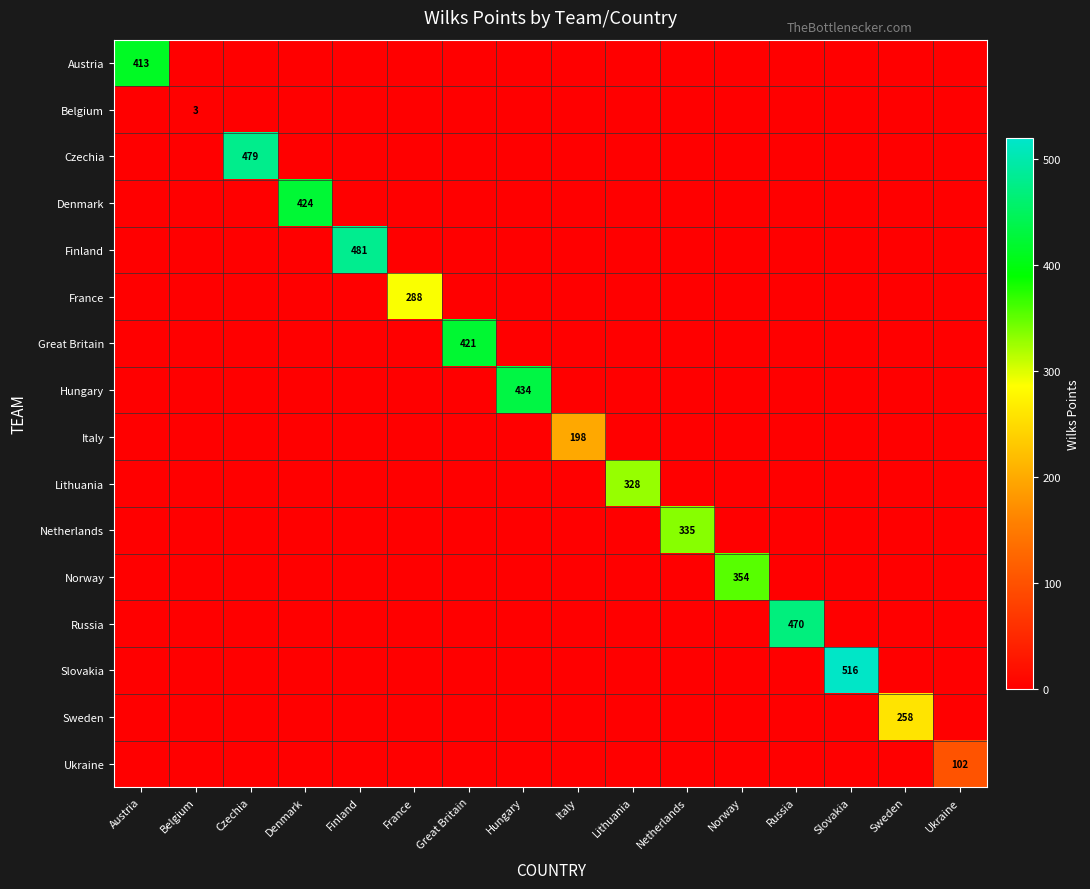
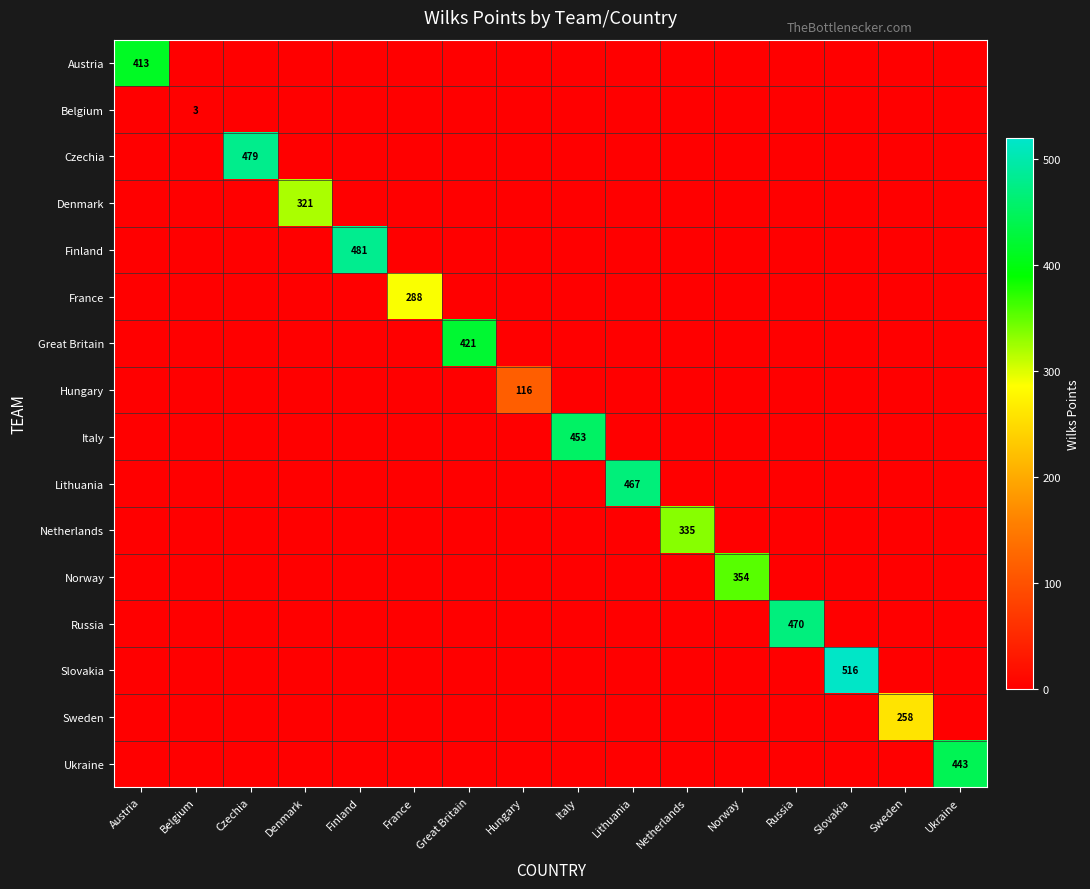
Denmark, Denmark: 424 -> 321
Hungary, Hungary: 434 -> 116
Italy, Italy: 198 -> 453
Lithuania, Lithuania: 328 -> 467
Ukraine, Ukraine: 102 -> 443
